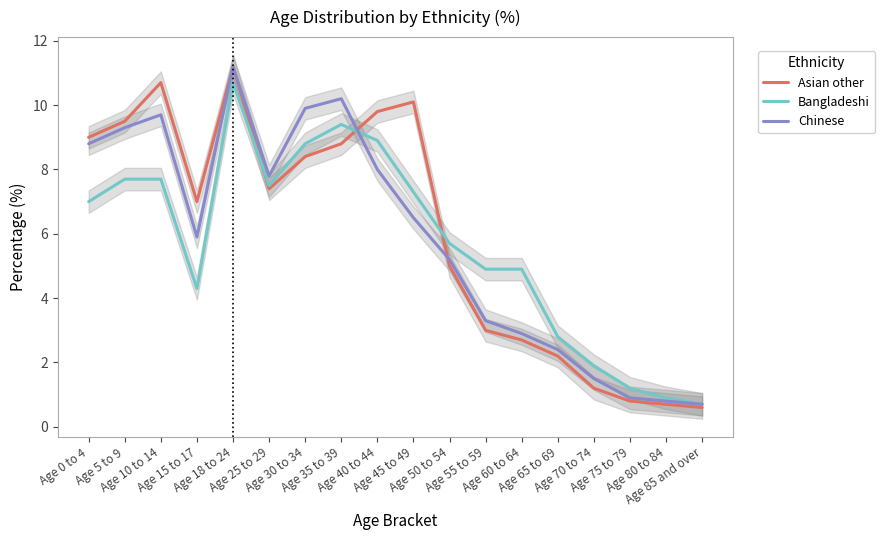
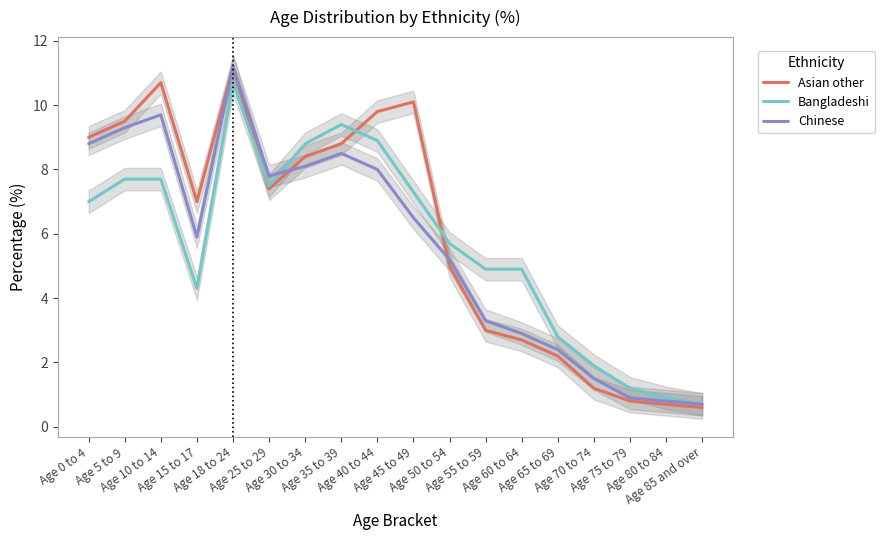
Chinese, Age 30 to 34: 9.9 -> 8.1
Chinese, Age 35 to 39: 10.2 -> 8.5
